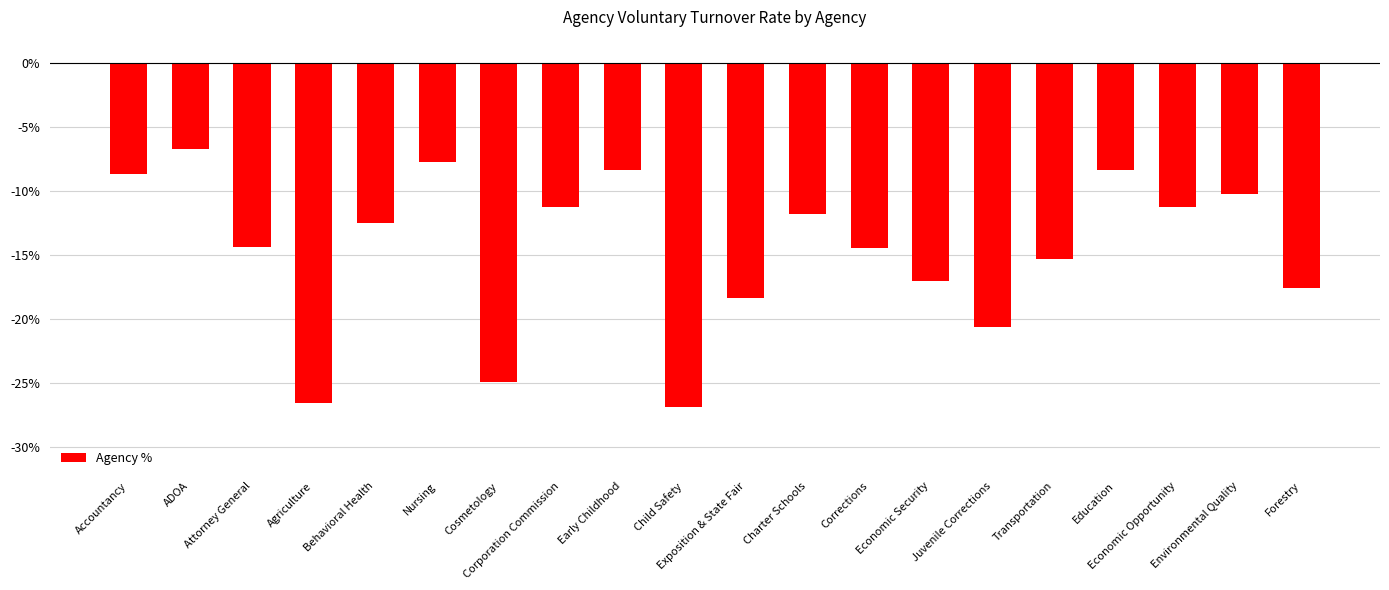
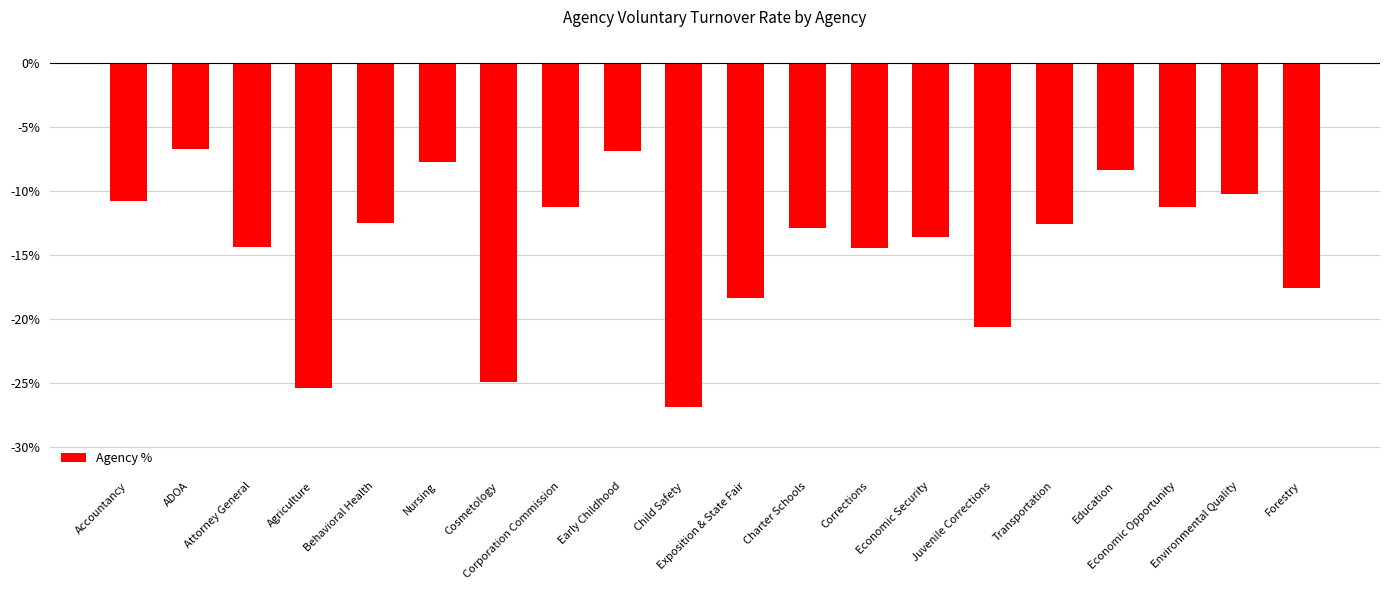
Accountancy: -8.7% -> -10.8%
Agriculture: -26.6% -> -25.4%
Early Childhood: -8.4% -> -6.9%
Charter Schools: -11.9% -> -12.9%
Economic Security: -17.1% -> -13.6%
Transportation: -15.3% -> -12.6%
